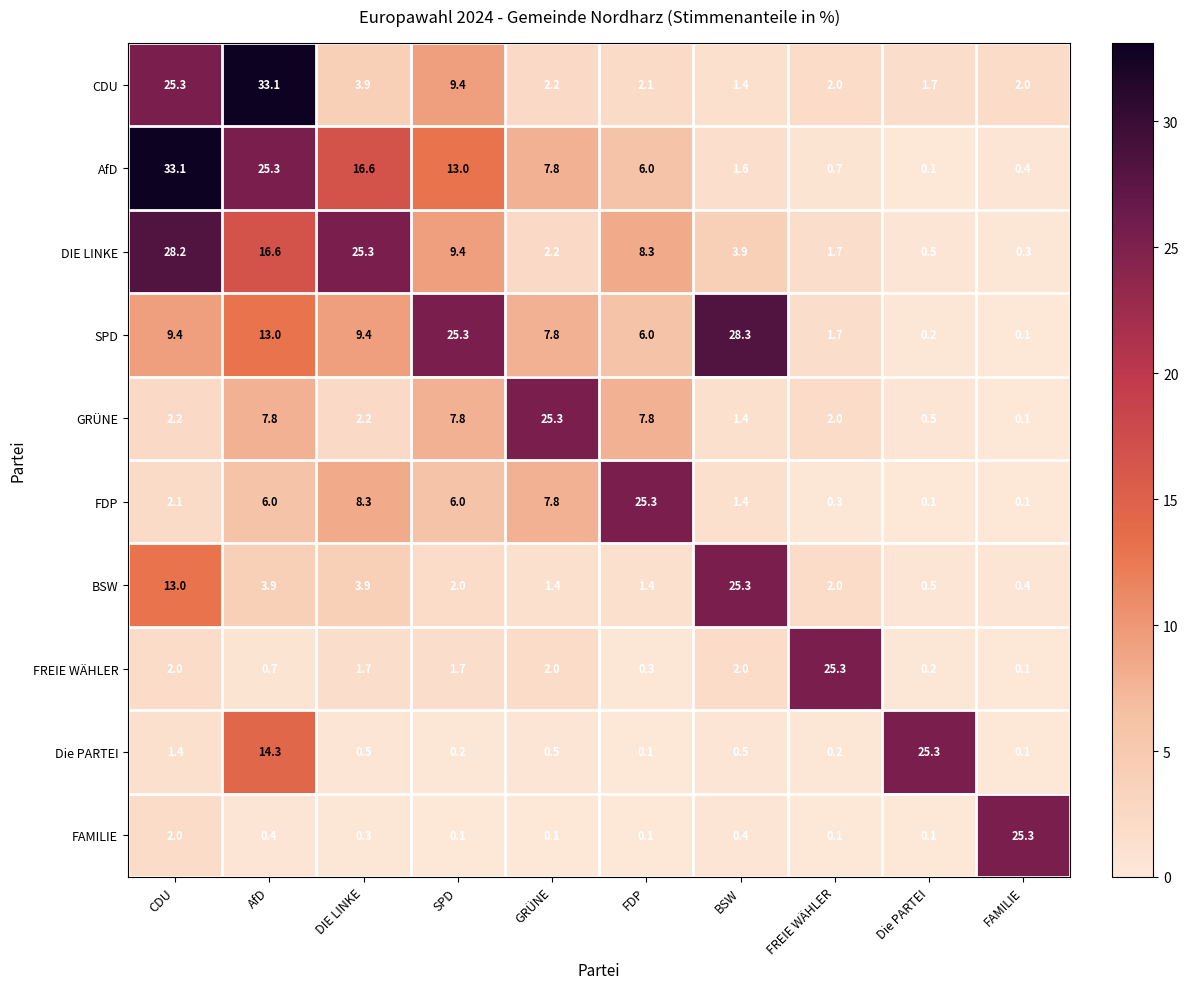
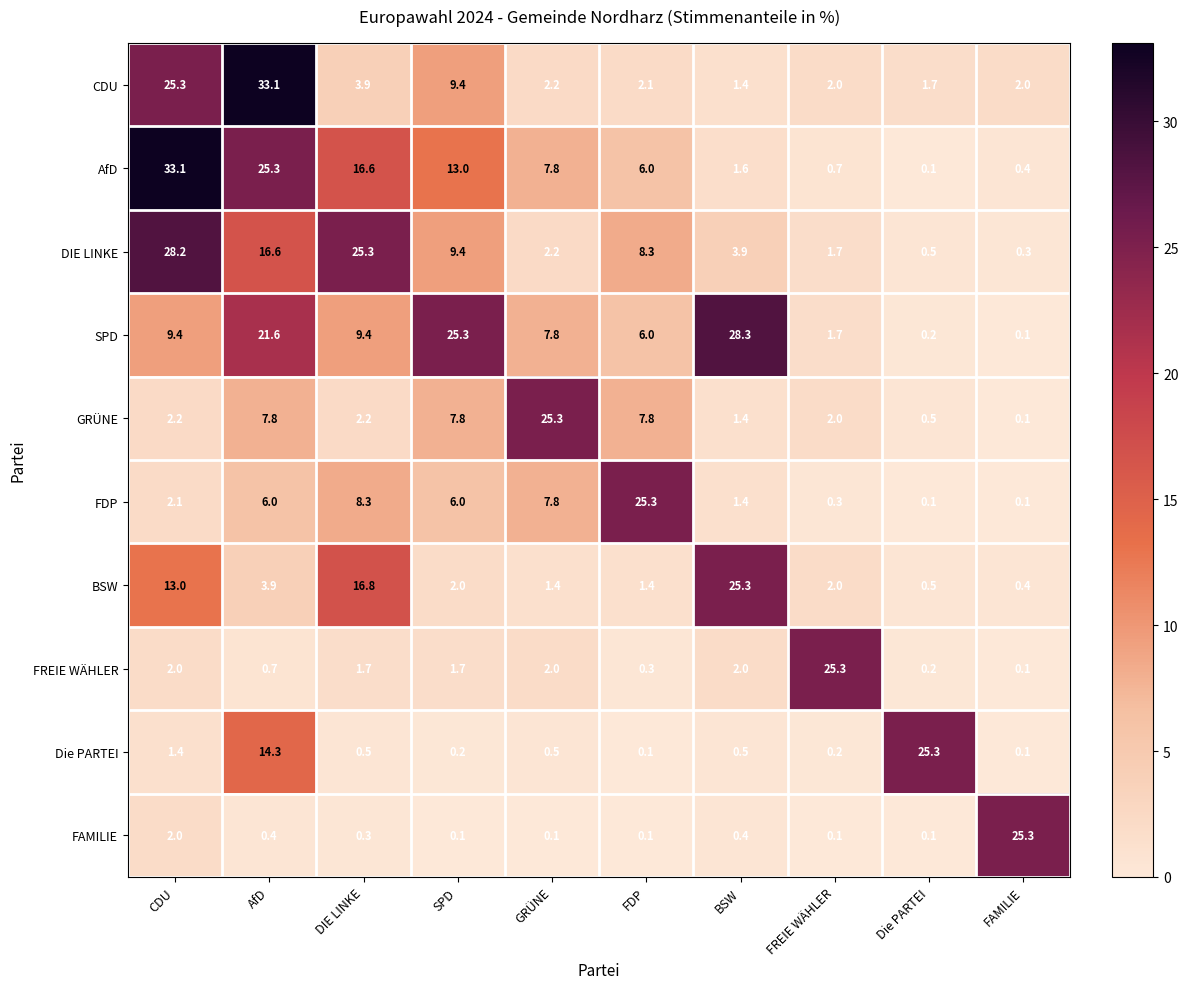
SPD, AfD: 13.0 -> 21.6
BSW, DIE LINKE: 3.9 -> 16.8
